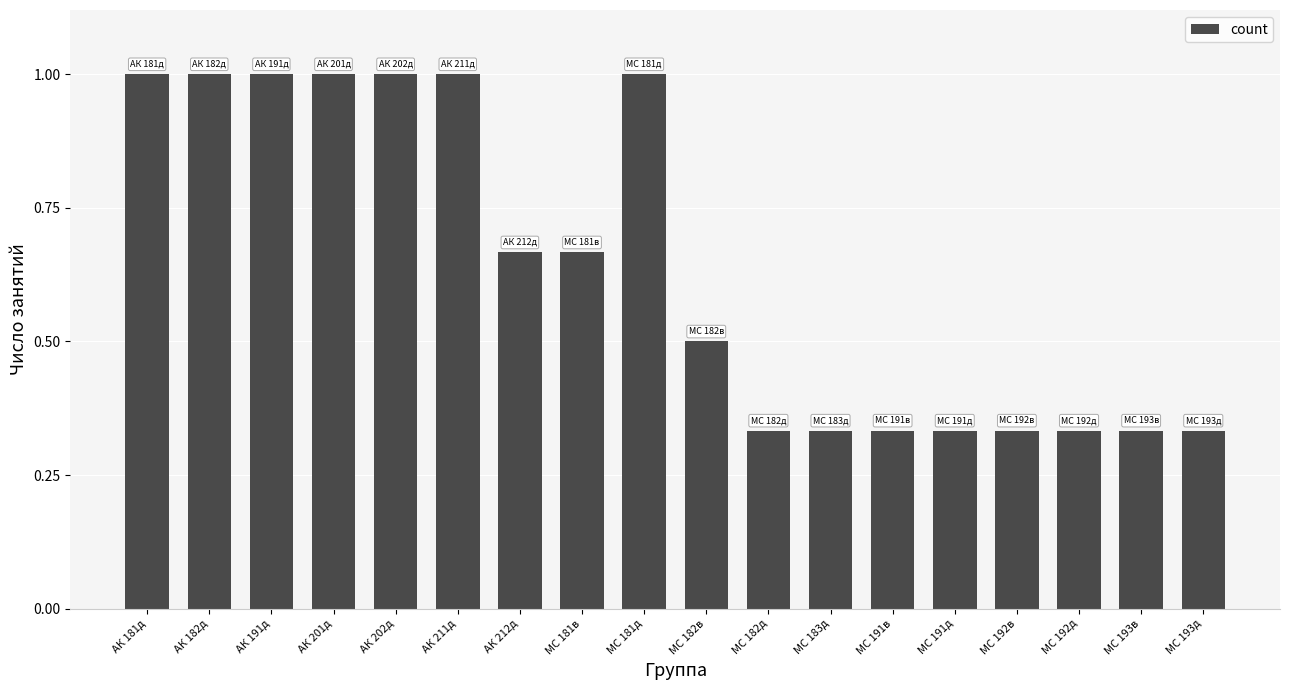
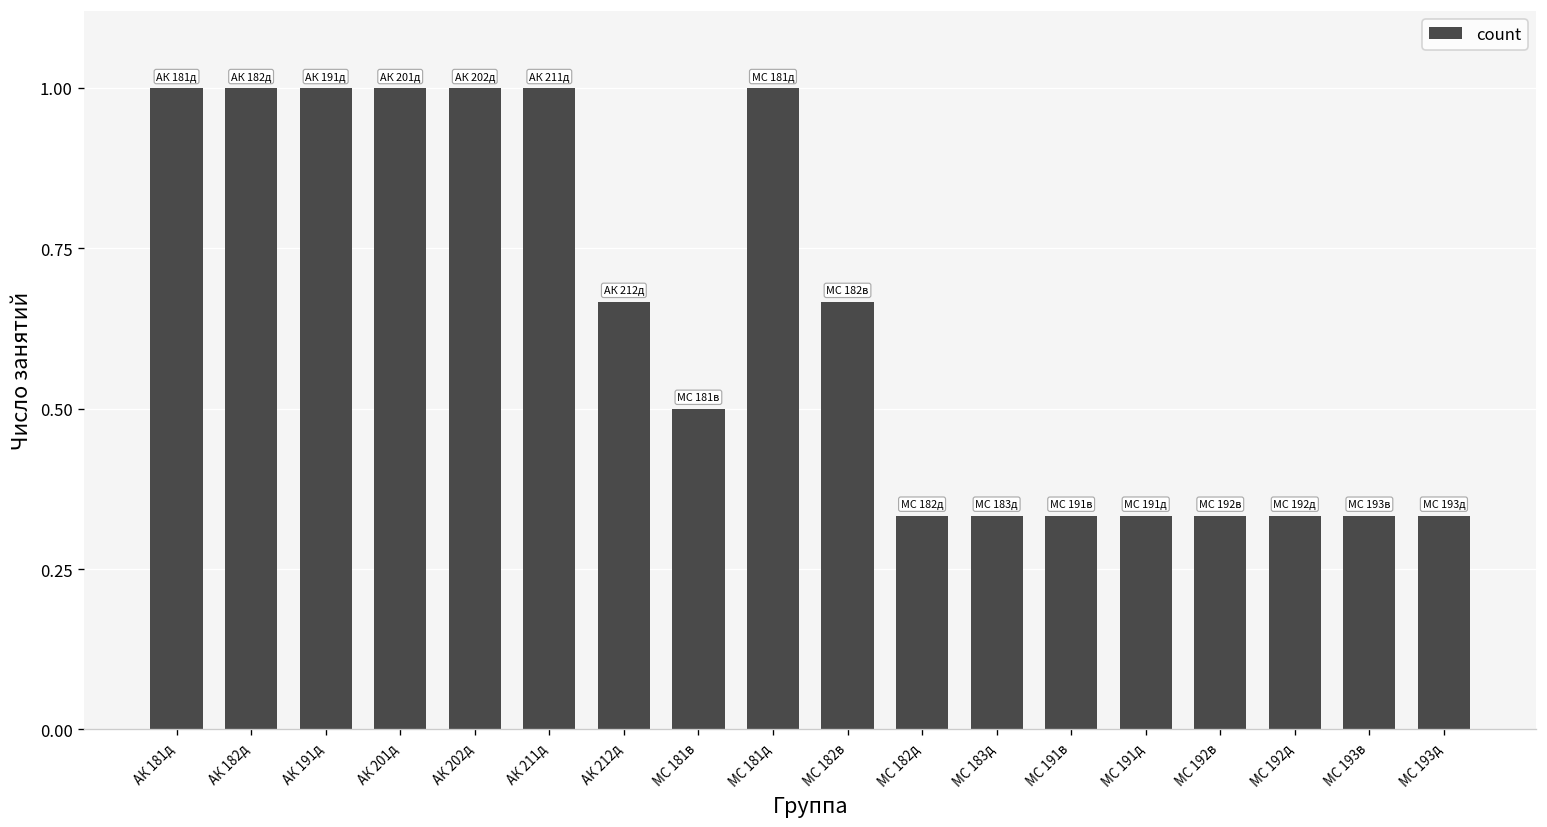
МС 181в: 0.67 -> 0.50
МС 182в: 0.50 -> 0.67
